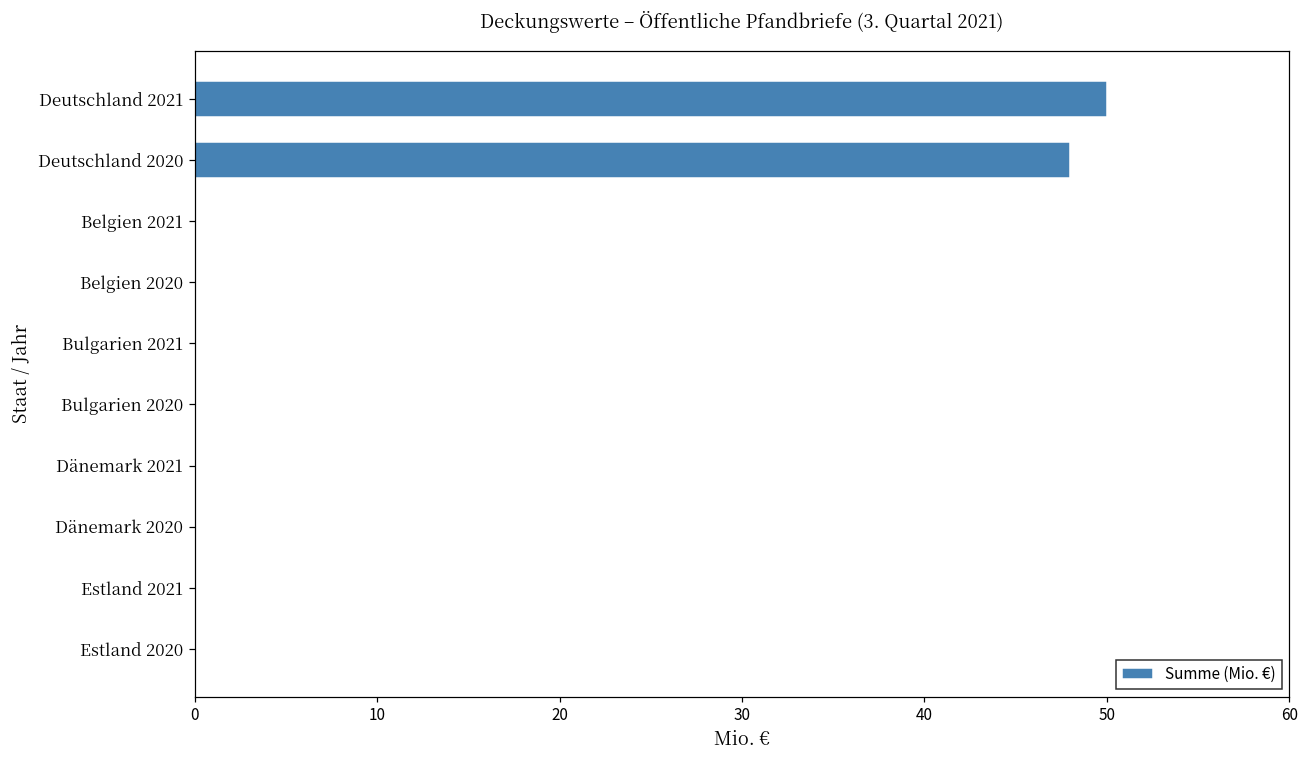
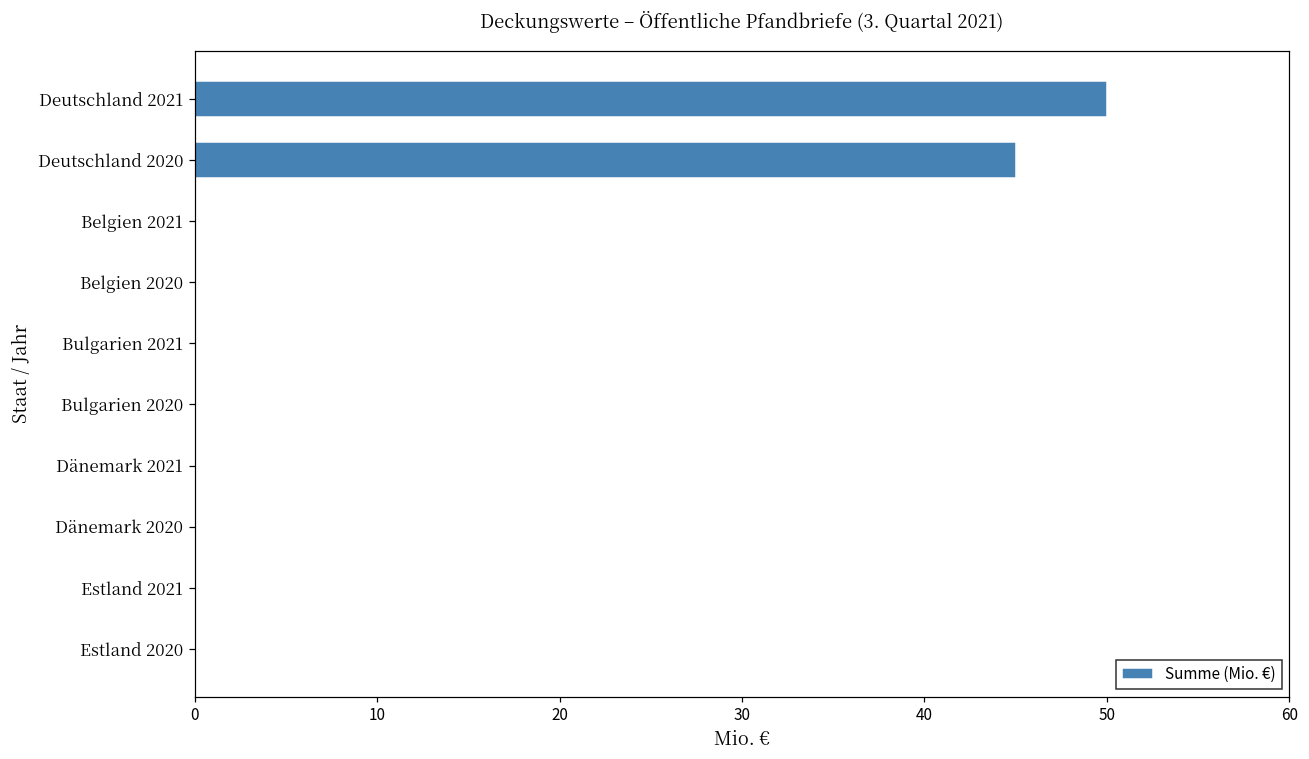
Deutschland 2020: 48 -> 45
